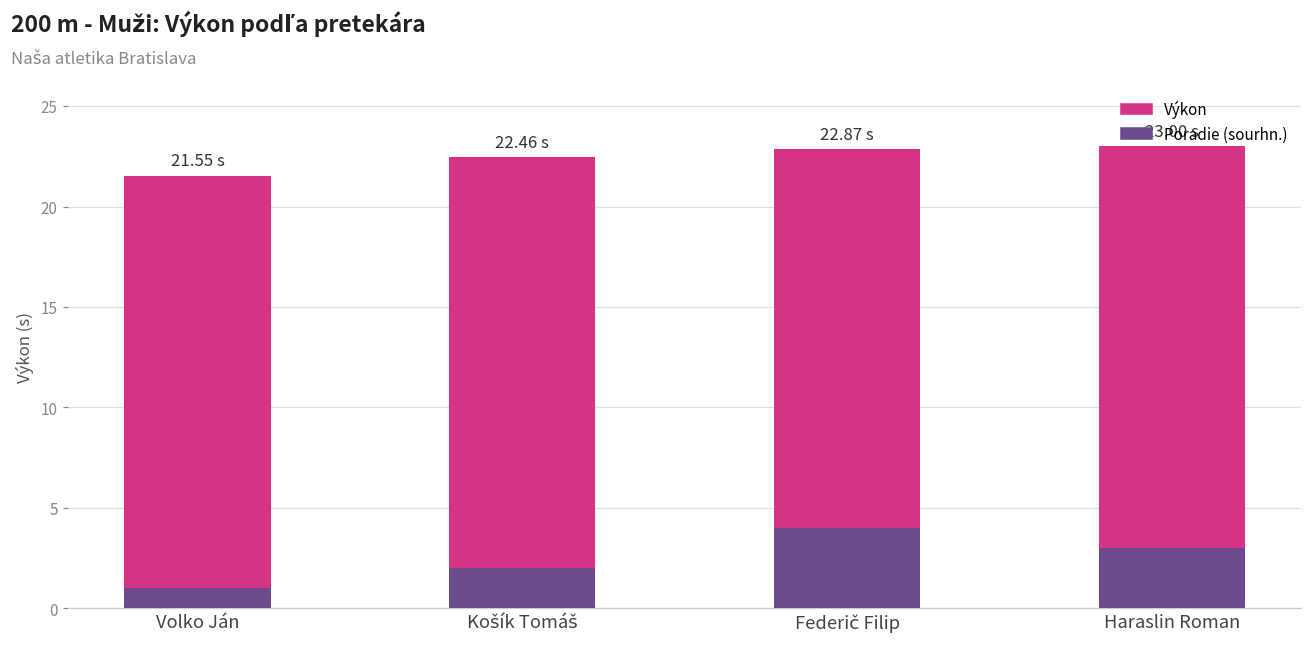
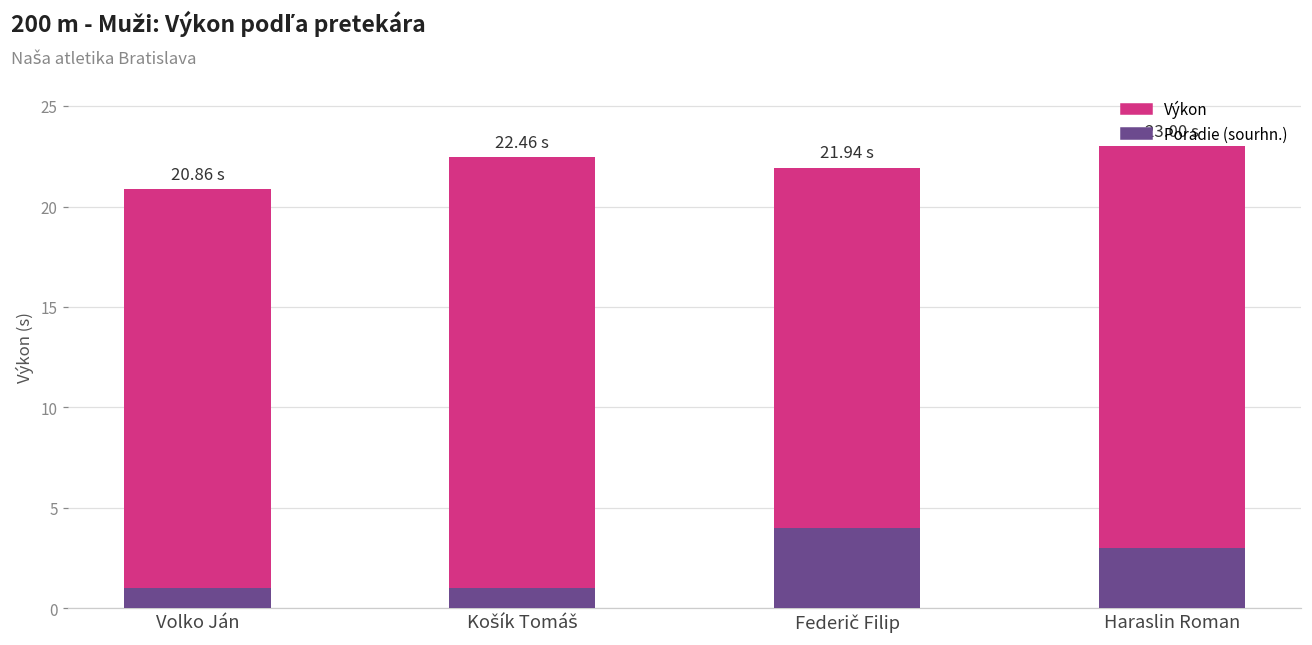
Výkon, Volko Ján: 21.55 -> 20.86
Poradie (sourhn.), Košík Tomáš: 2 -> 1
Výkon, Federič Filip: 22.87 -> 21.94
